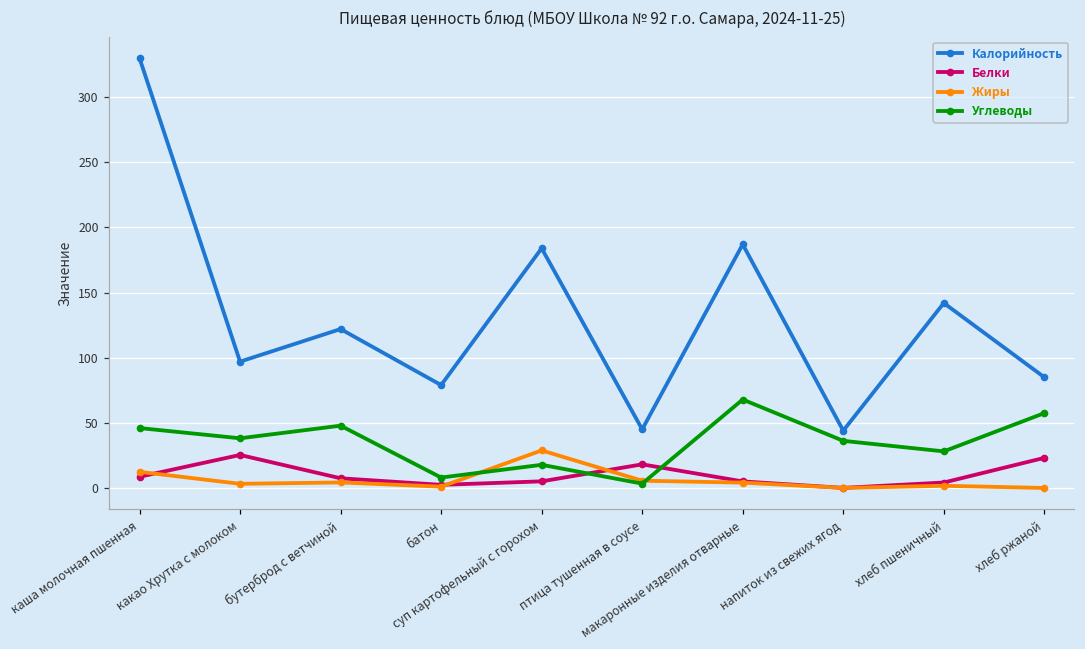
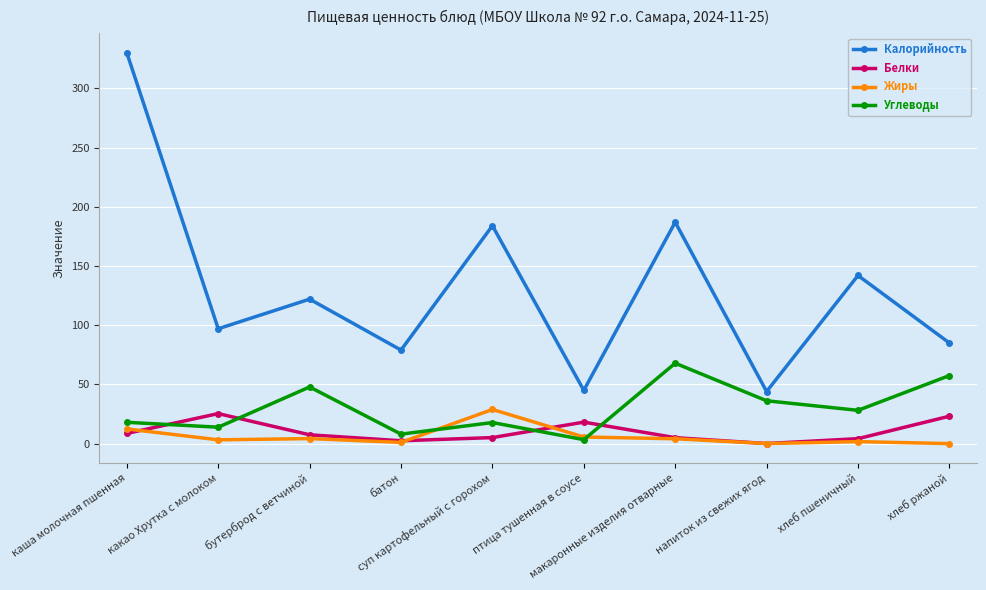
Углеводы, каша молочная пшенная: 46 -> 18
Углеводы, какао Хрутка с молоком: 38 -> 14
